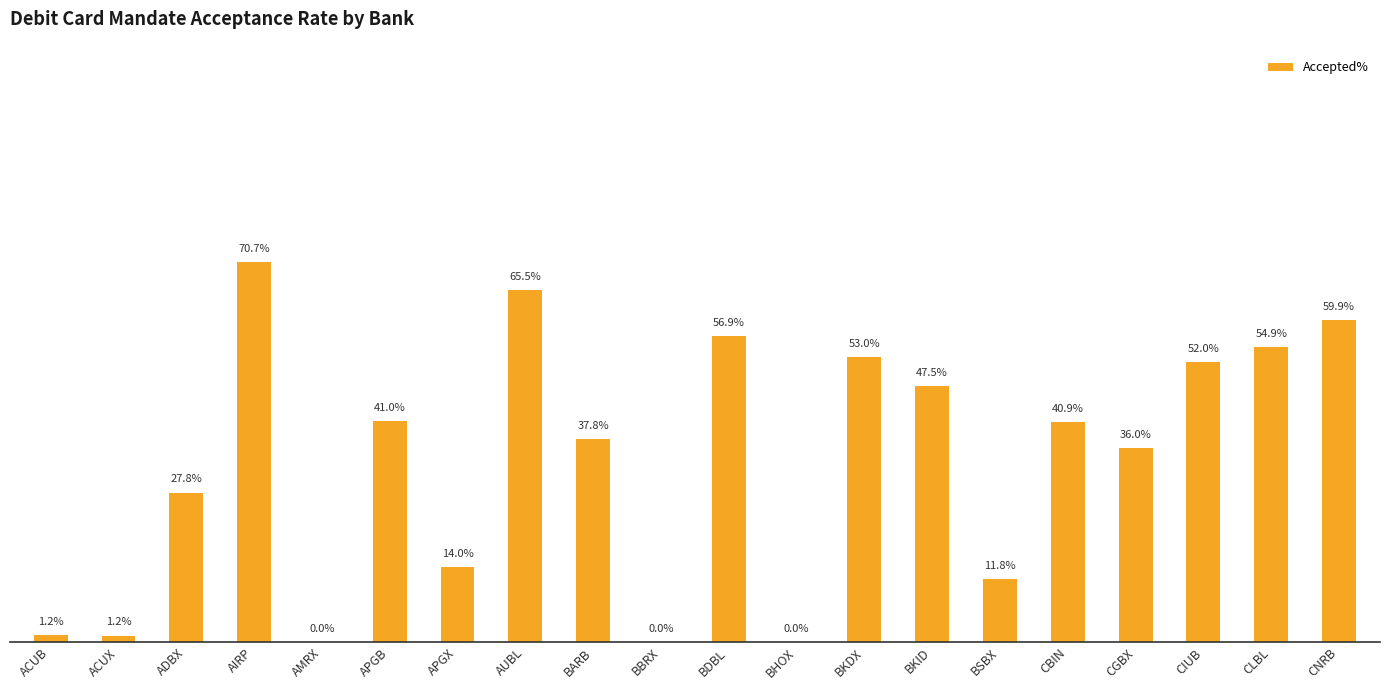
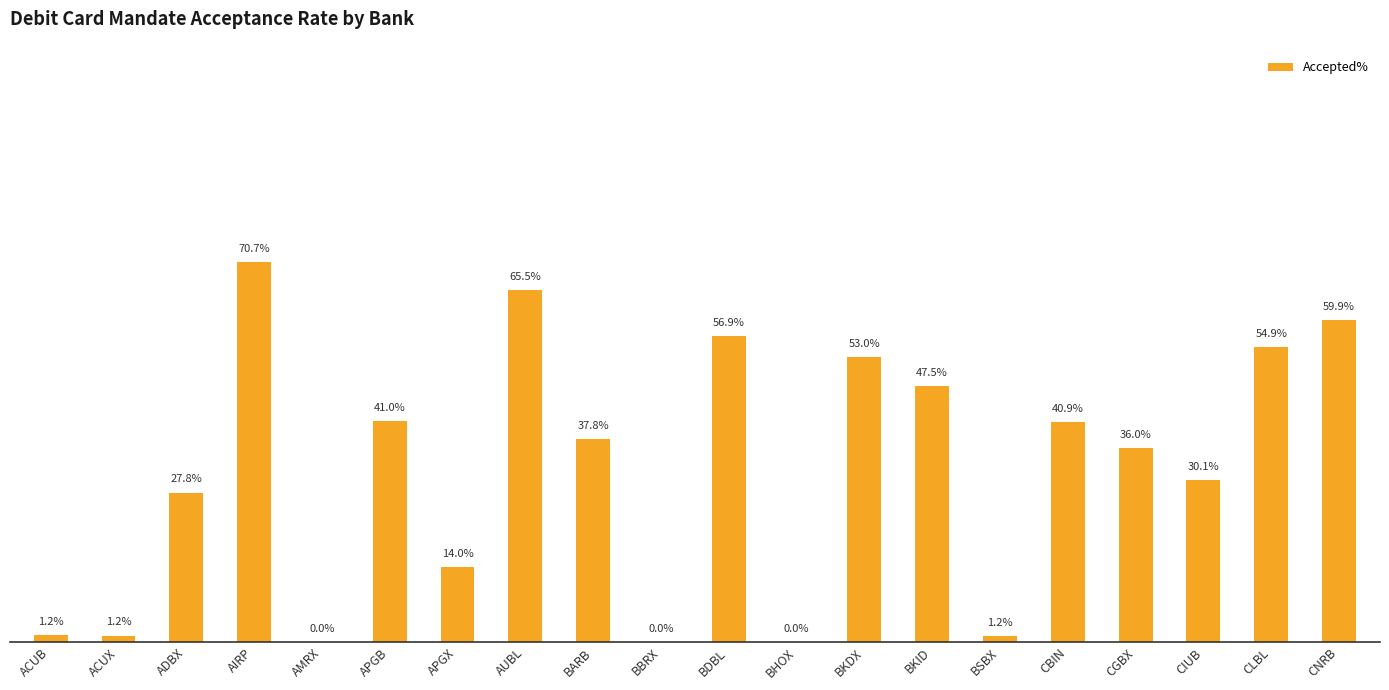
BSBX: 11.8% -> 1.2%
CIUB: 52.0% -> 30.1%
